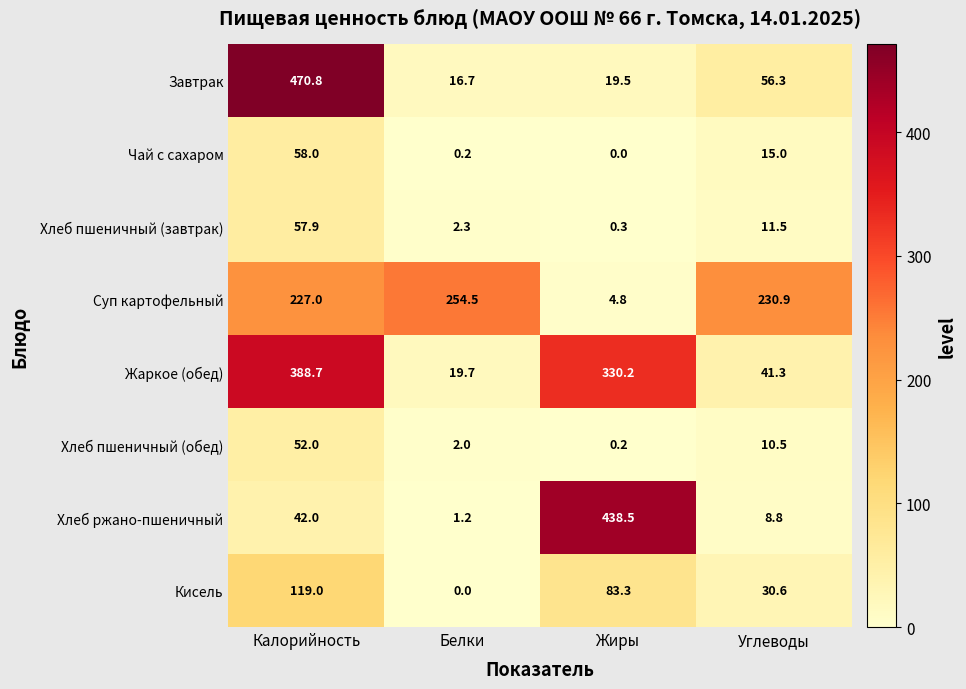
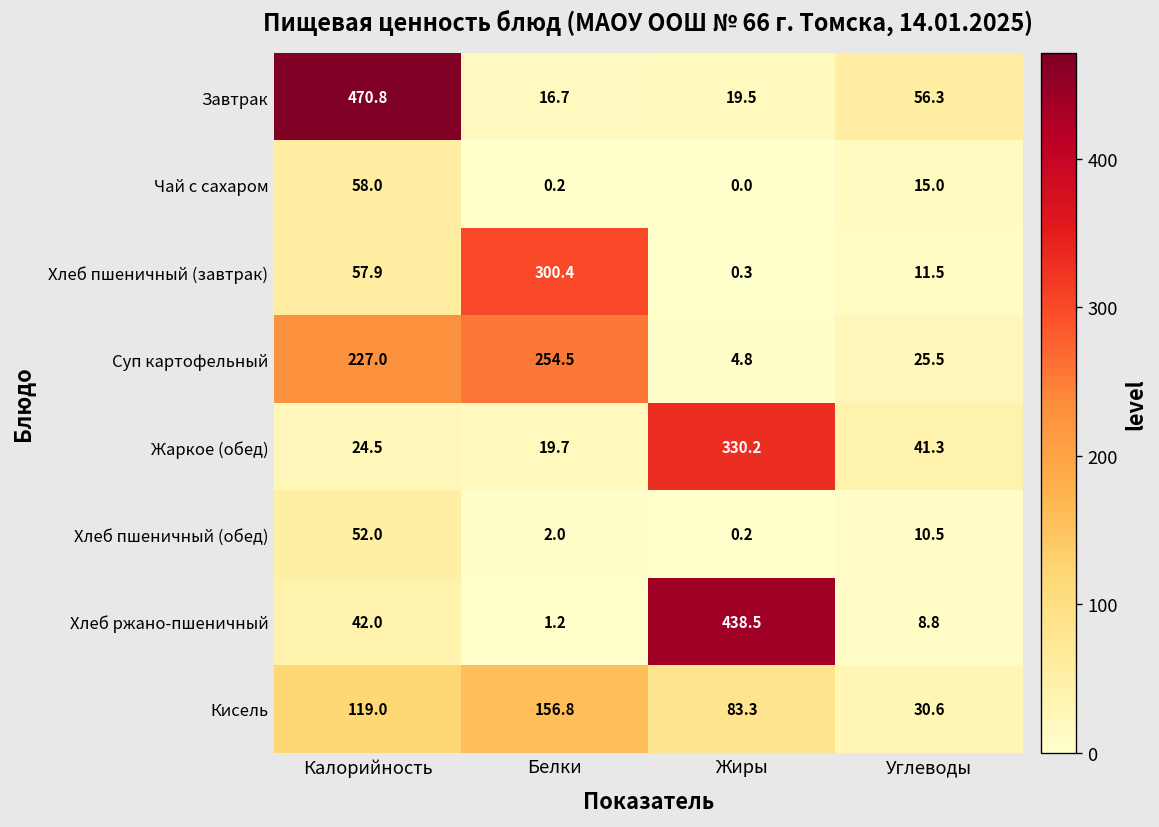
Хлеб пшеничный (завтрак), Белки: 2.3 -> 300.4
Суп картофельный, Углеводы: 230.9 -> 25.5
Жаркое (обед), Калорийность: 388.7 -> 24.5
Кисель, Белки: 0.0 -> 156.8
